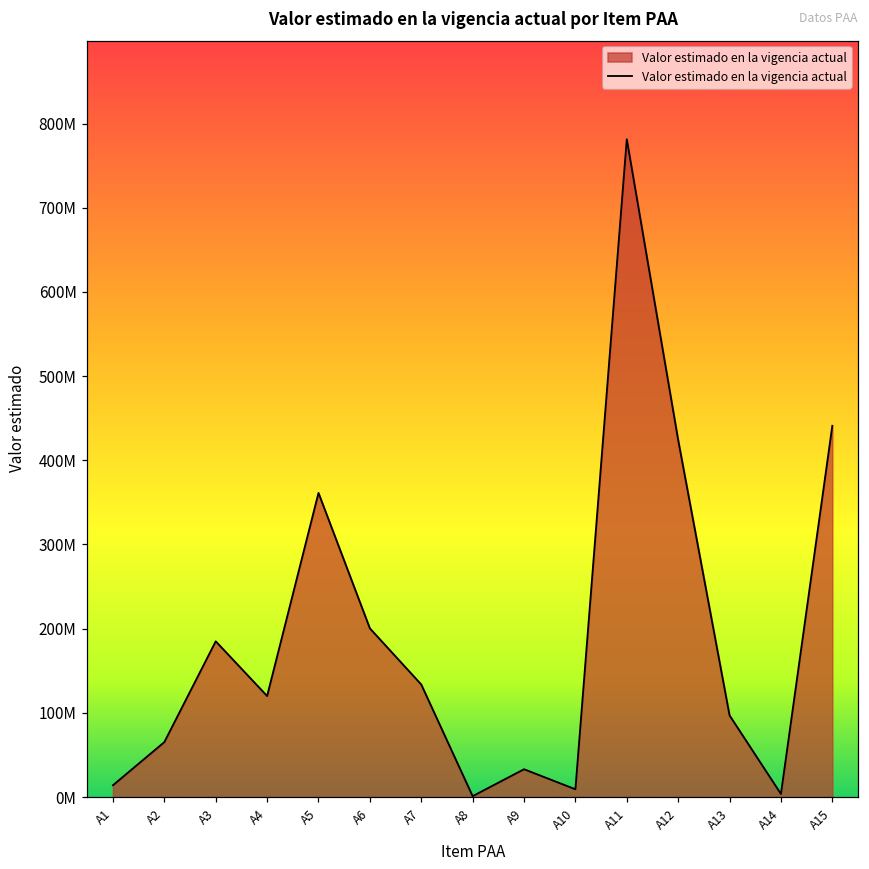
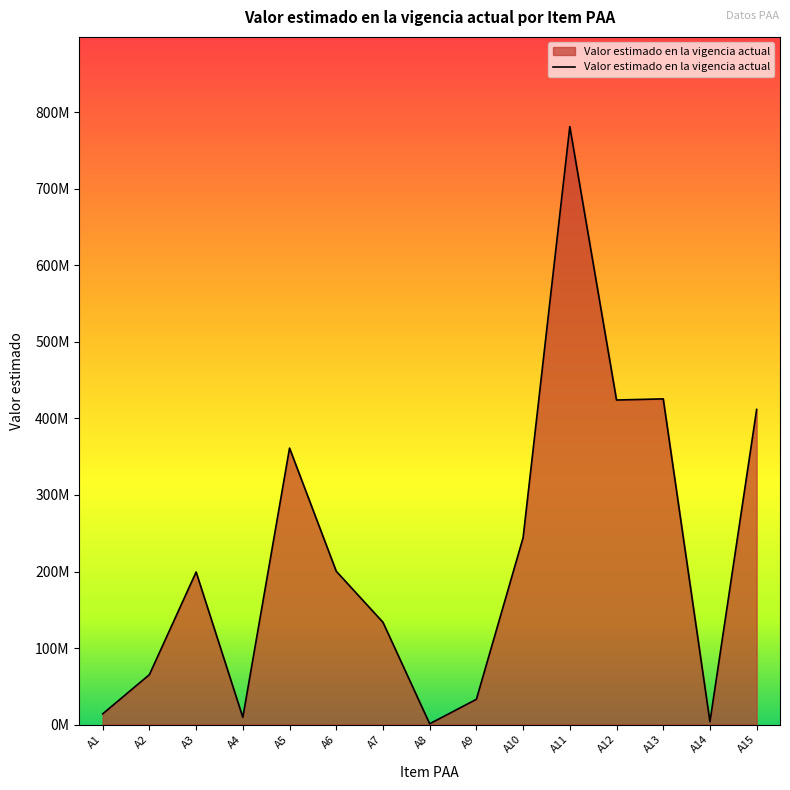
A3: 190000000 -> 200000000
A4: 120000000 -> 10000000
A10: 10000000 -> 240000000
A13: 100000000 -> 430000000
A15: 440000000 -> 410000000
